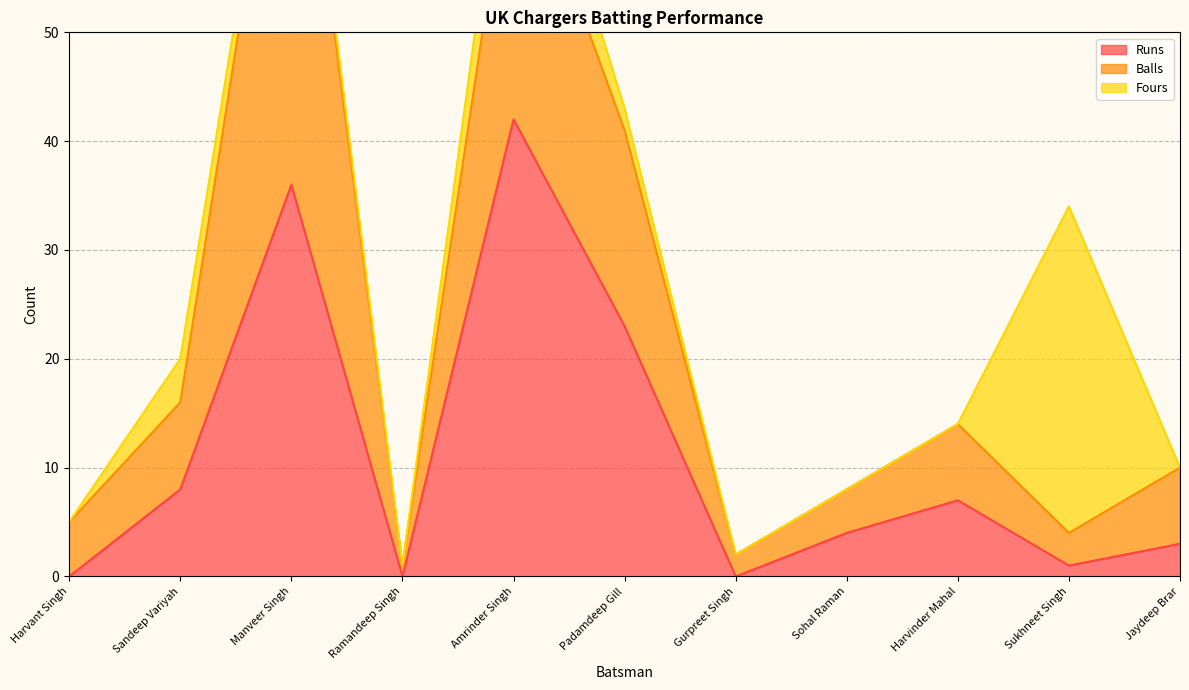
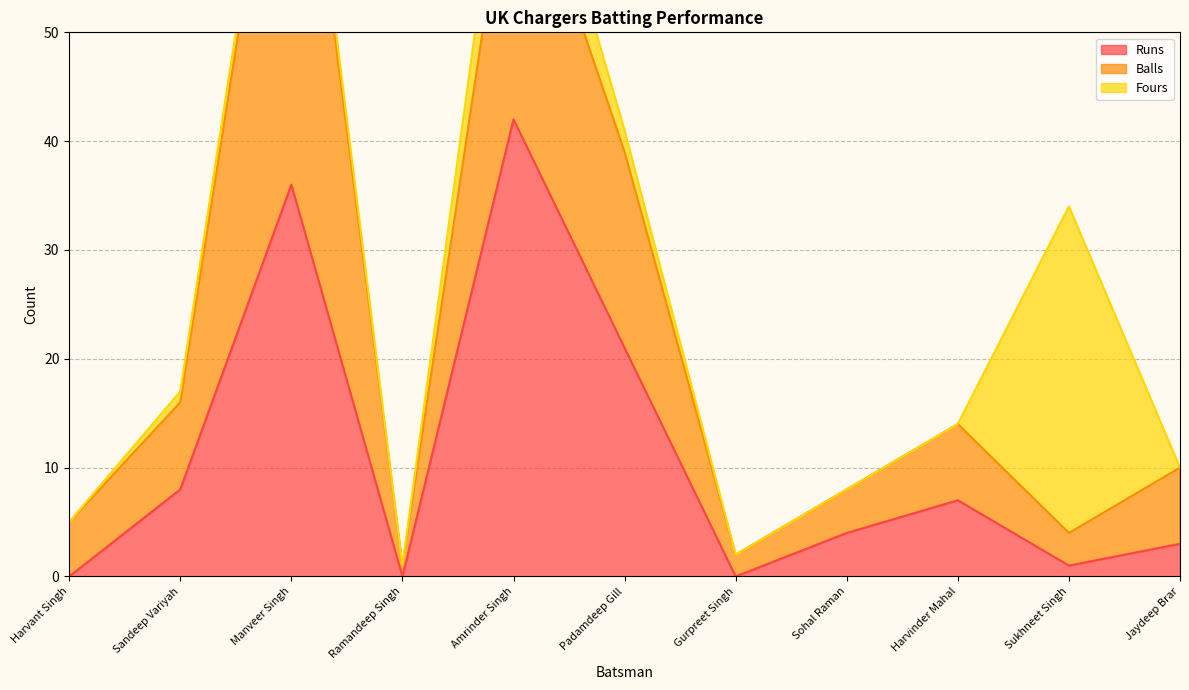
Fours, Sandeep Variyah: 4 -> 1
Runs, Padamdeep Gill: 23 -> 21
